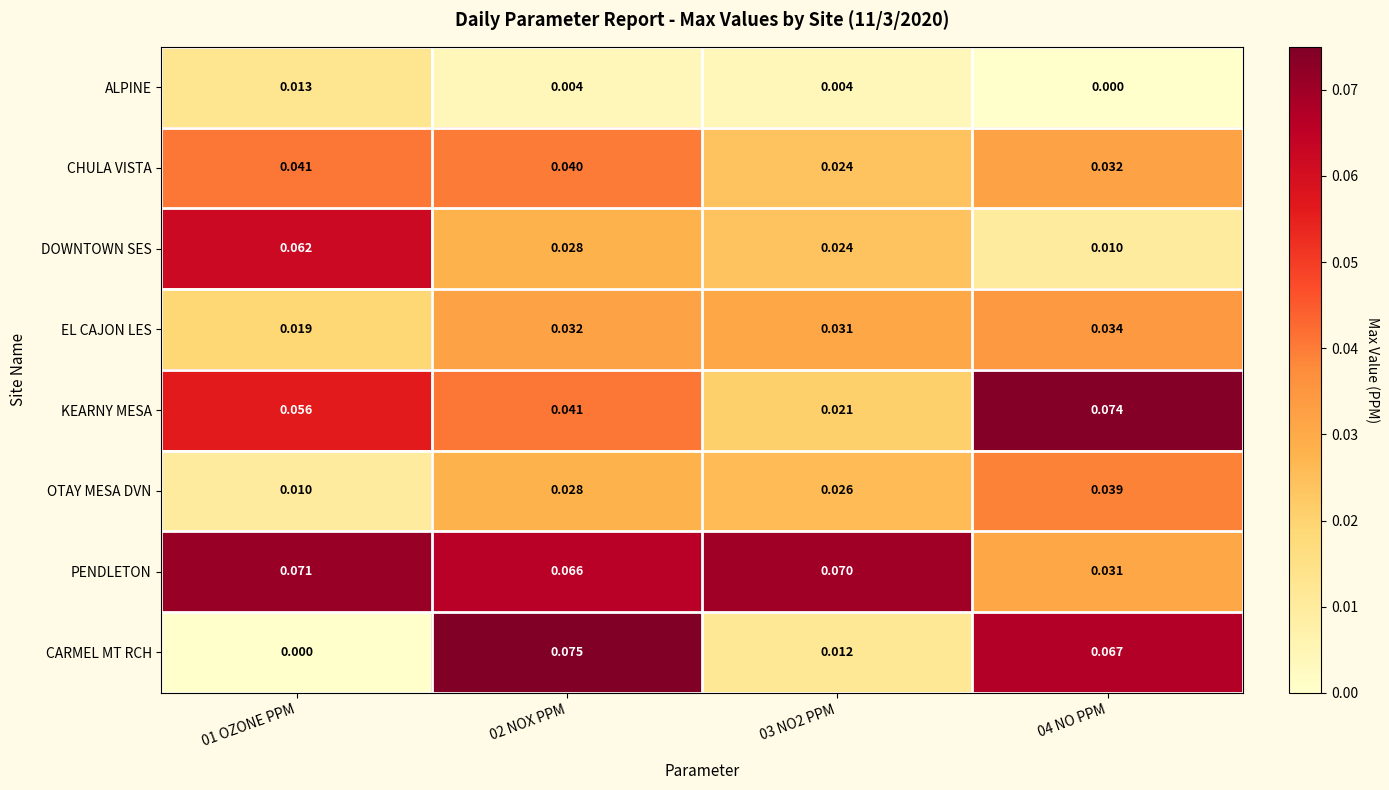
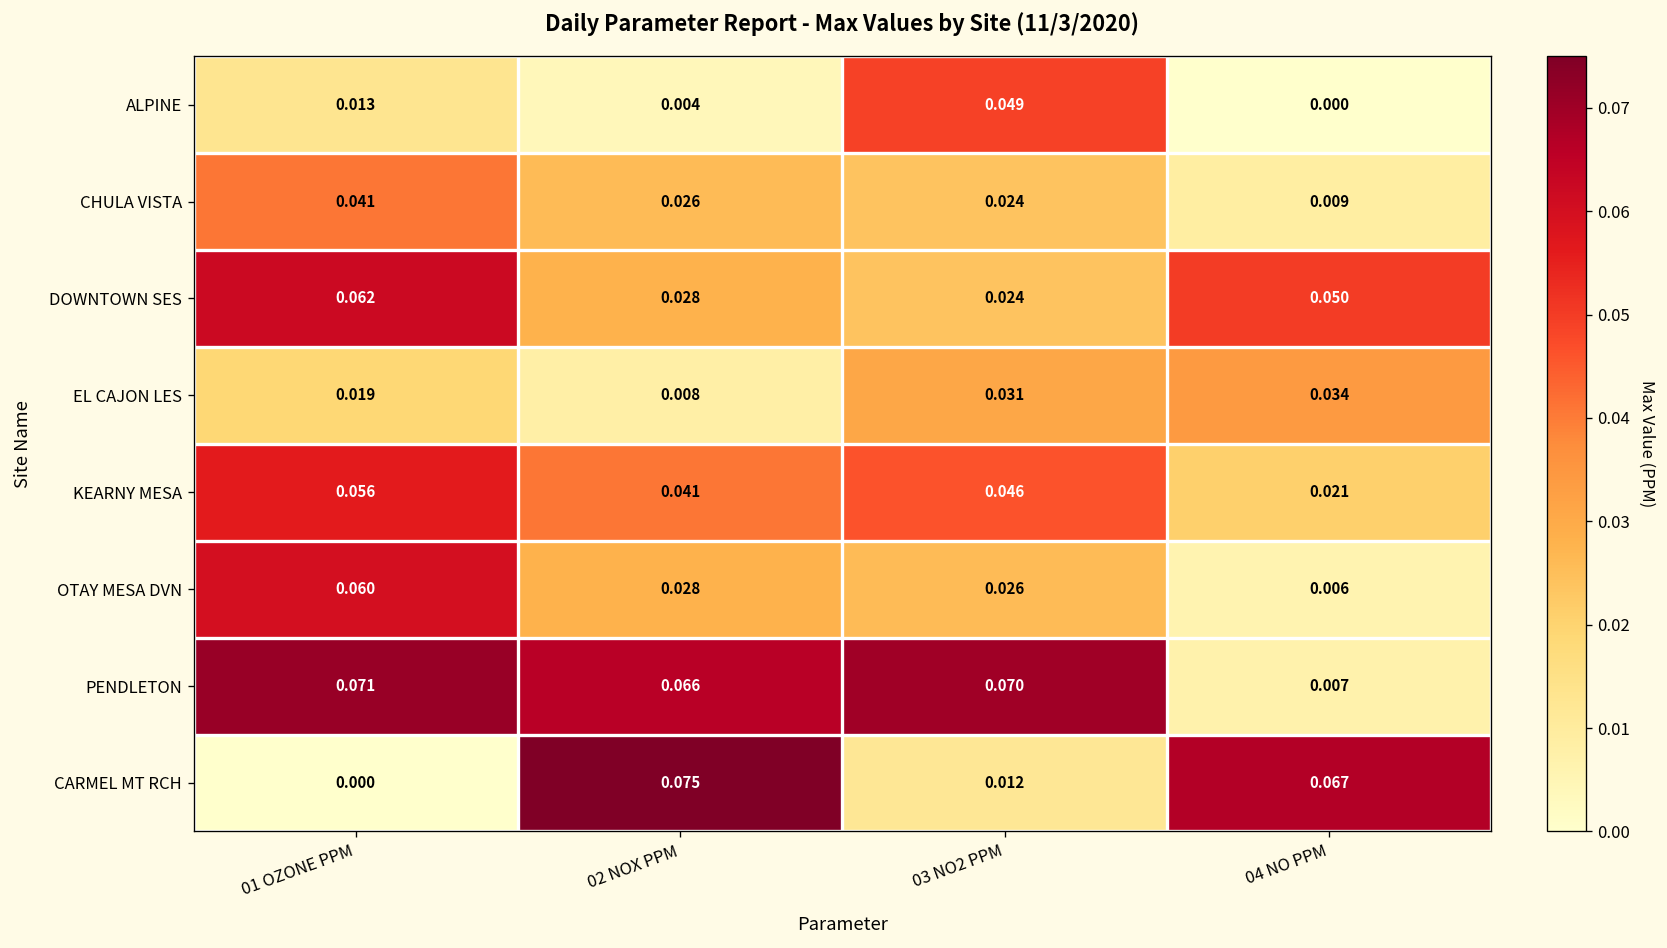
ALPINE, 03 NO2 PPM: 0.004 -> 0.049
CHULA VISTA, 02 NOX PPM: 0.040 -> 0.026
CHULA VISTA, 04 NO PPM: 0.032 -> 0.009
DOWNTOWN SES, 04 NO PPM: 0.010 -> 0.050
EL CAJON LES, 02 NOX PPM: 0.032 -> 0.008
KEARNY MESA, 03 NO2 PPM: 0.021 -> 0.046
KEARNY MESA, 04 NO PPM: 0.074 -> 0.021
OTAY MESA DVN, 01 OZONE PPM: 0.010 -> 0.060
OTAY MESA DVN, 04 NO PPM: 0.039 -> 0.006
PENDLETON, 04 NO PPM: 0.031 -> 0.007
